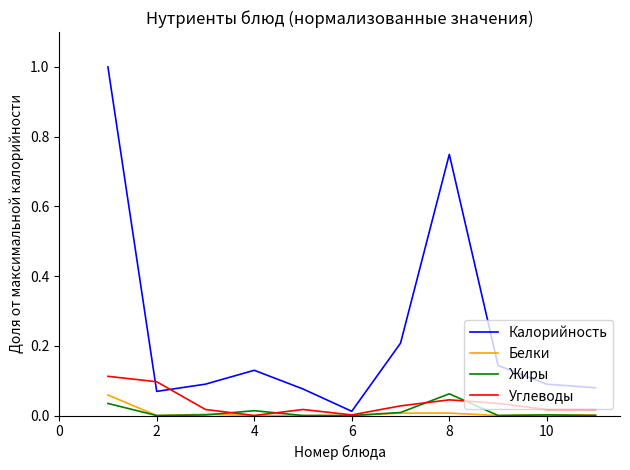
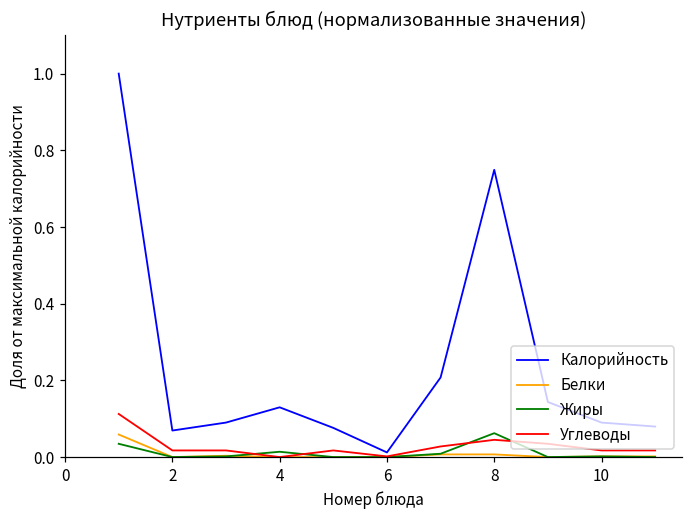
Углеводы, 2: 0.10 -> 0.02
